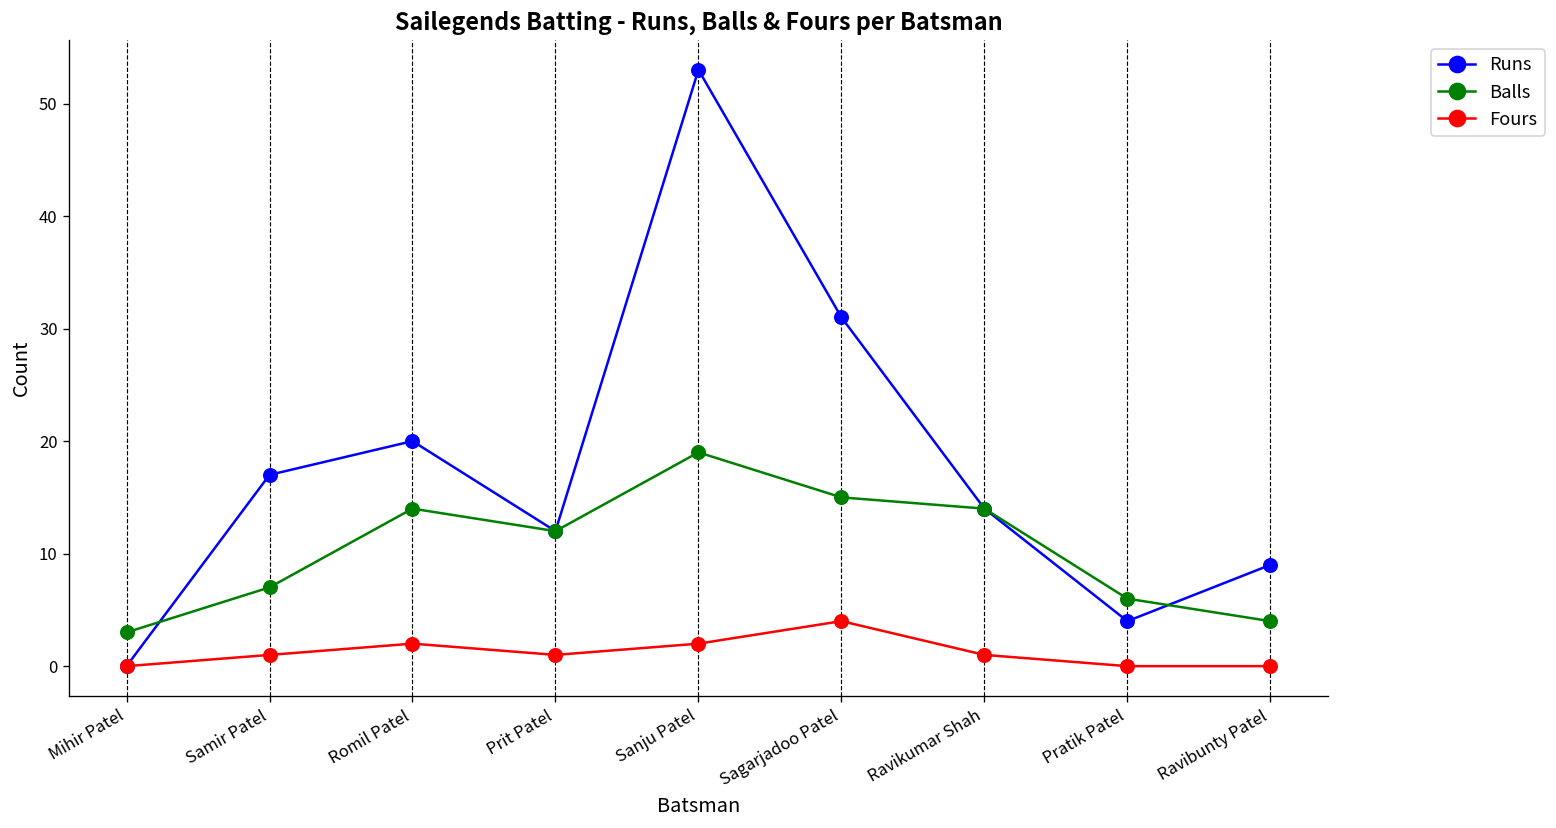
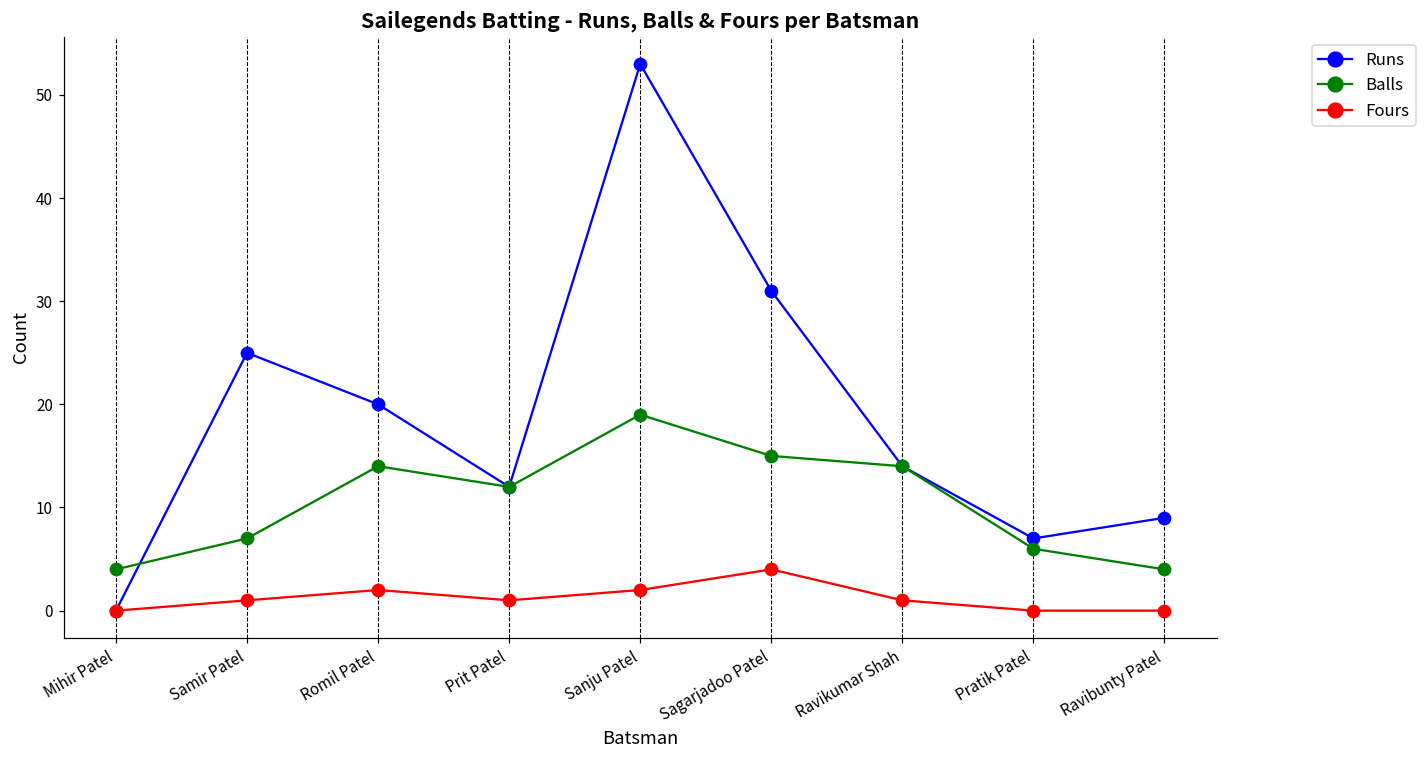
Balls, Mihir Patel: 3 -> 4
Runs, Samir Patel: 17 -> 25
Runs, Pratik Patel: 4 -> 7
